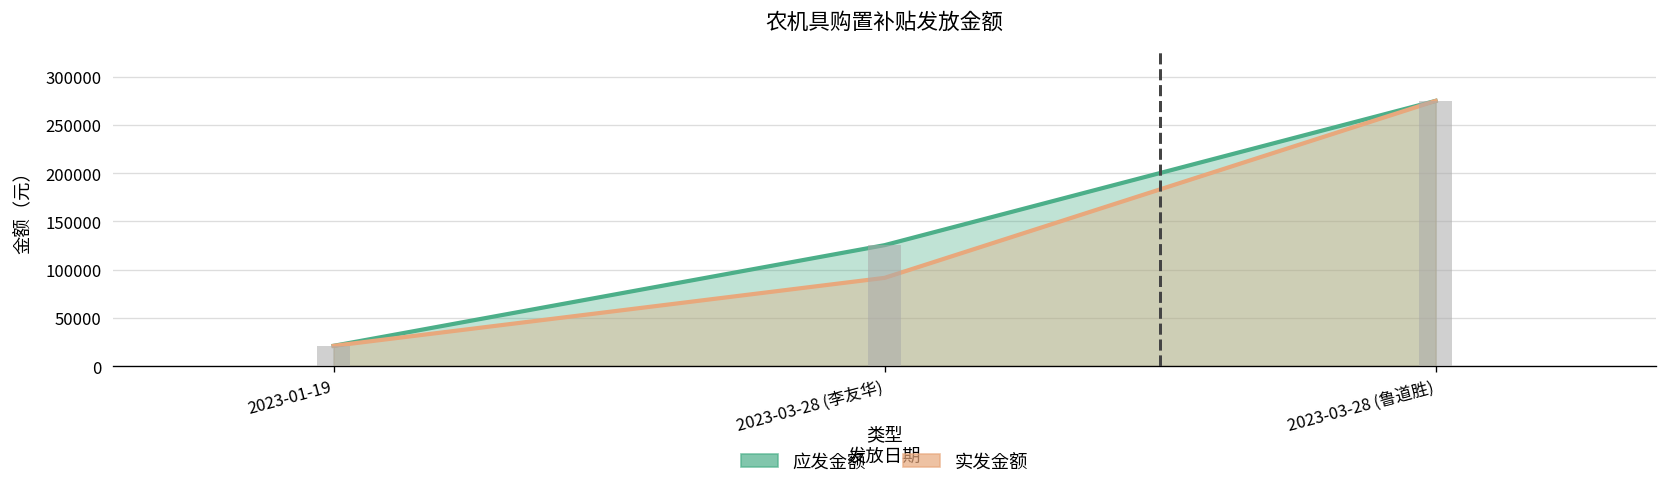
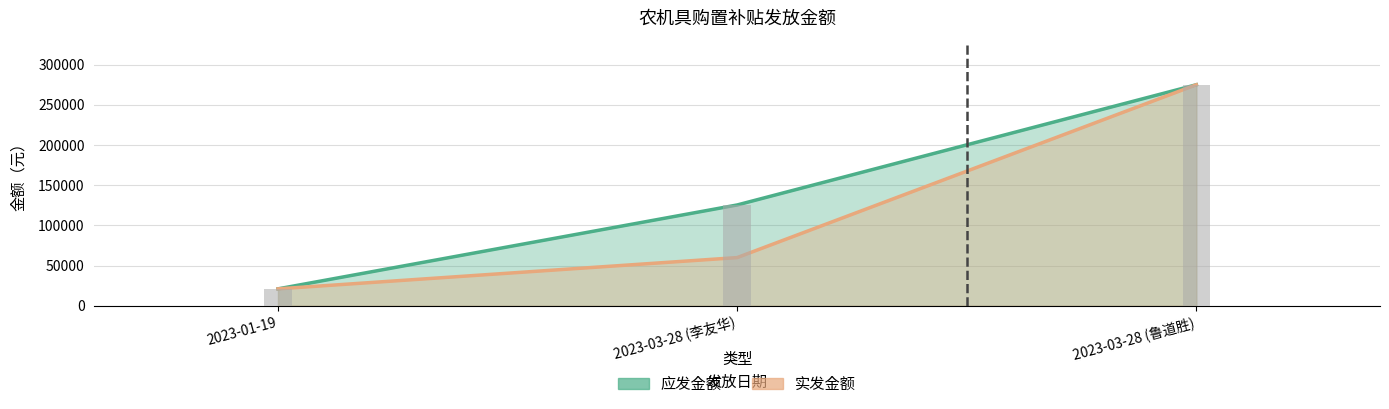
实发金额, 2023-03-28 (李友华): 90000 -> 60000
